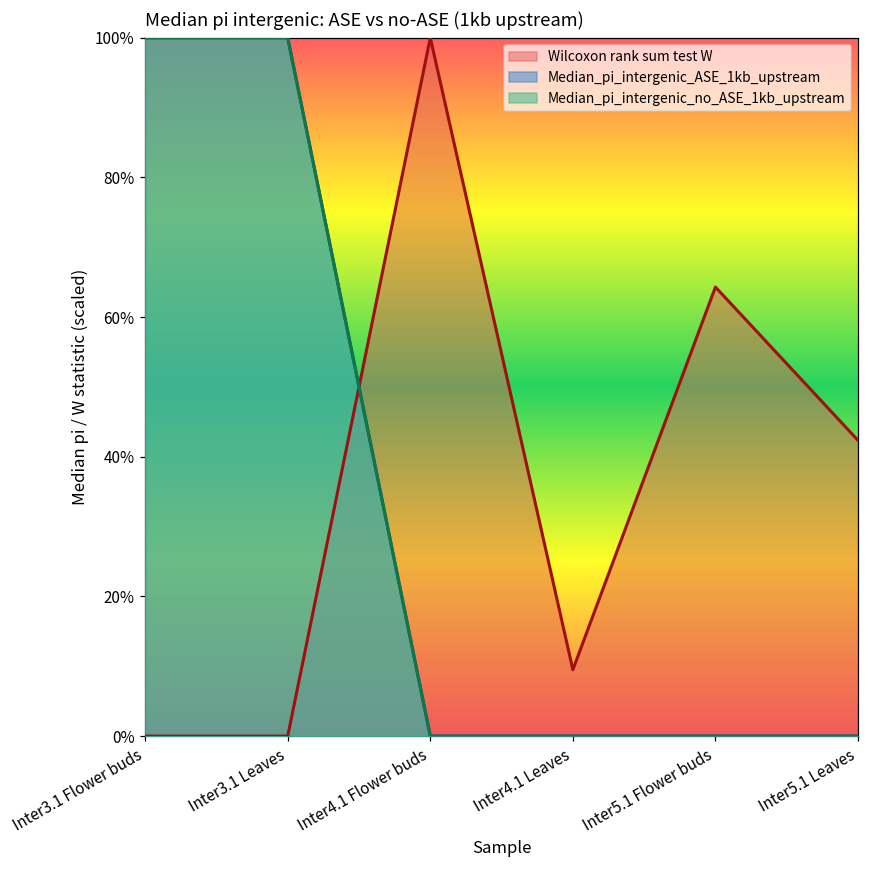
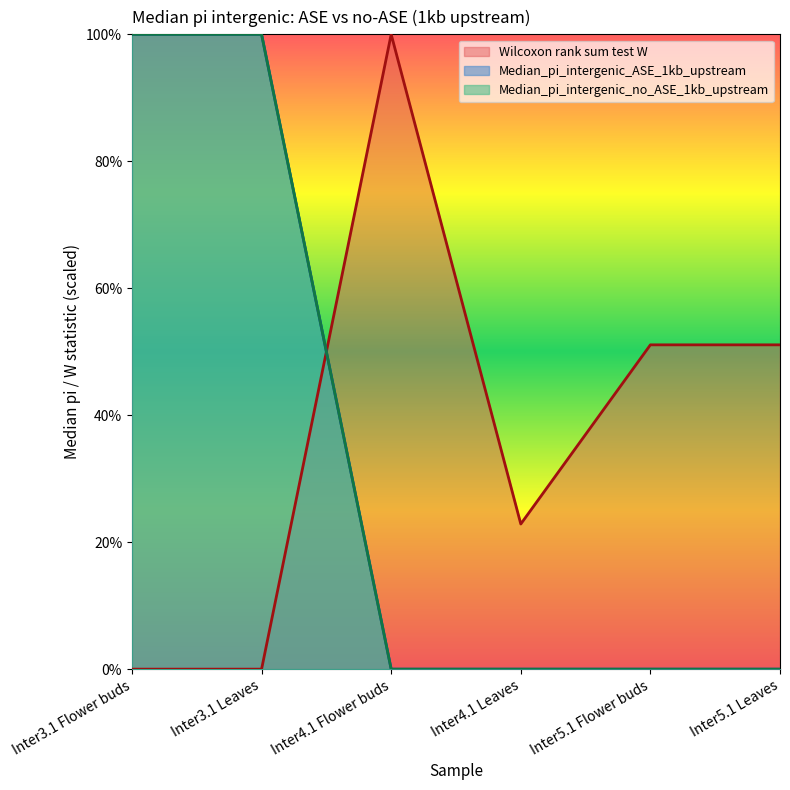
Wilcoxon rank sum test W, Inter4.1 Leaves: 10% -> 23%
Wilcoxon rank sum test W, Inter5.1 Flower buds: 64% -> 51%
Wilcoxon rank sum test W, Inter5.1 Leaves: 42% -> 51%
